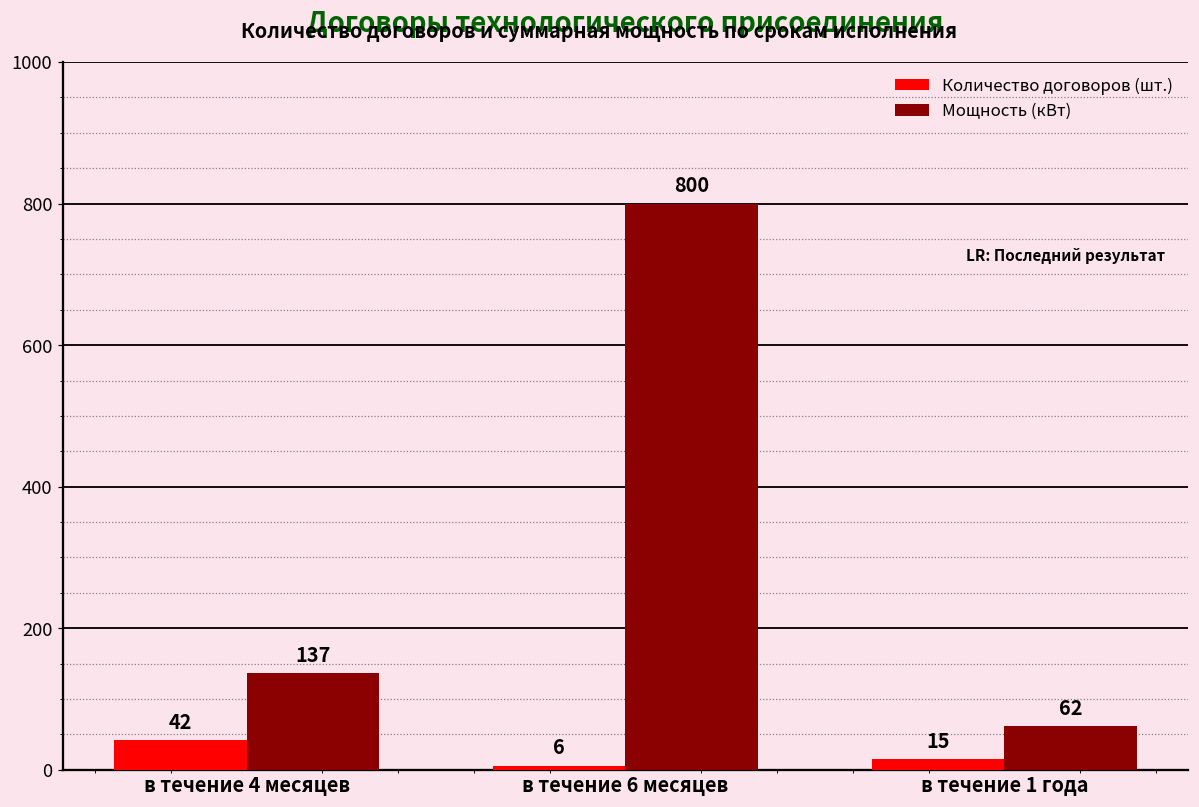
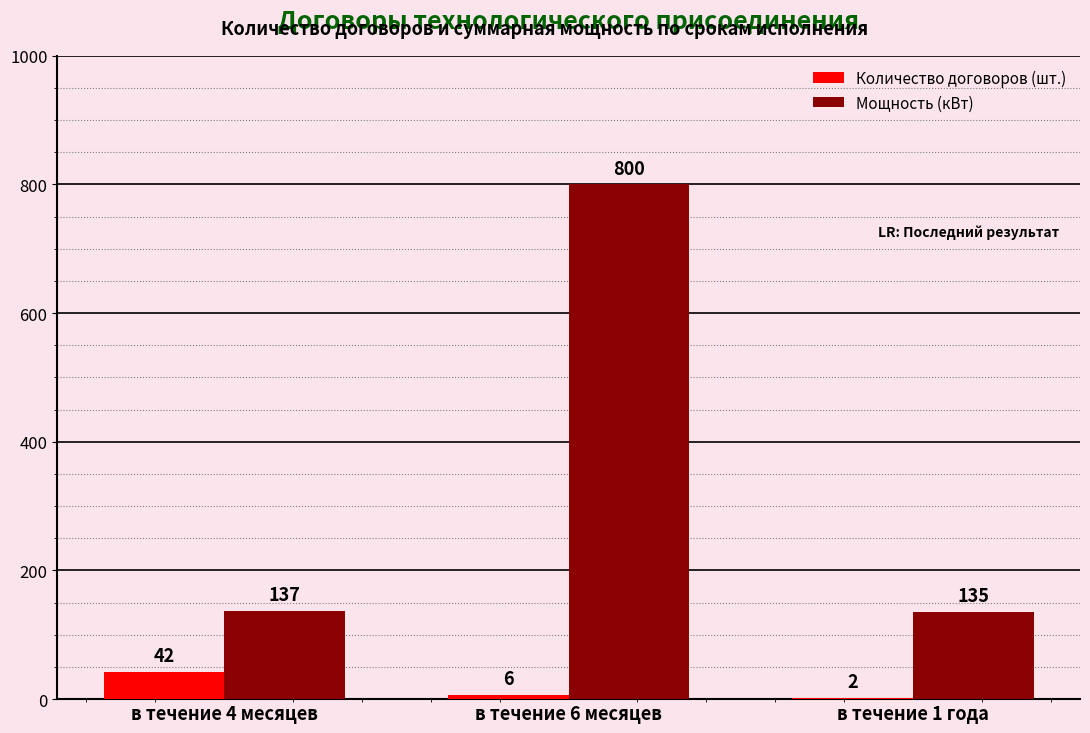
Количество договоров (шт.), в течение 1 года: 15 -> 2
Мощность (кВт), в течение 1 года: 62 -> 135
